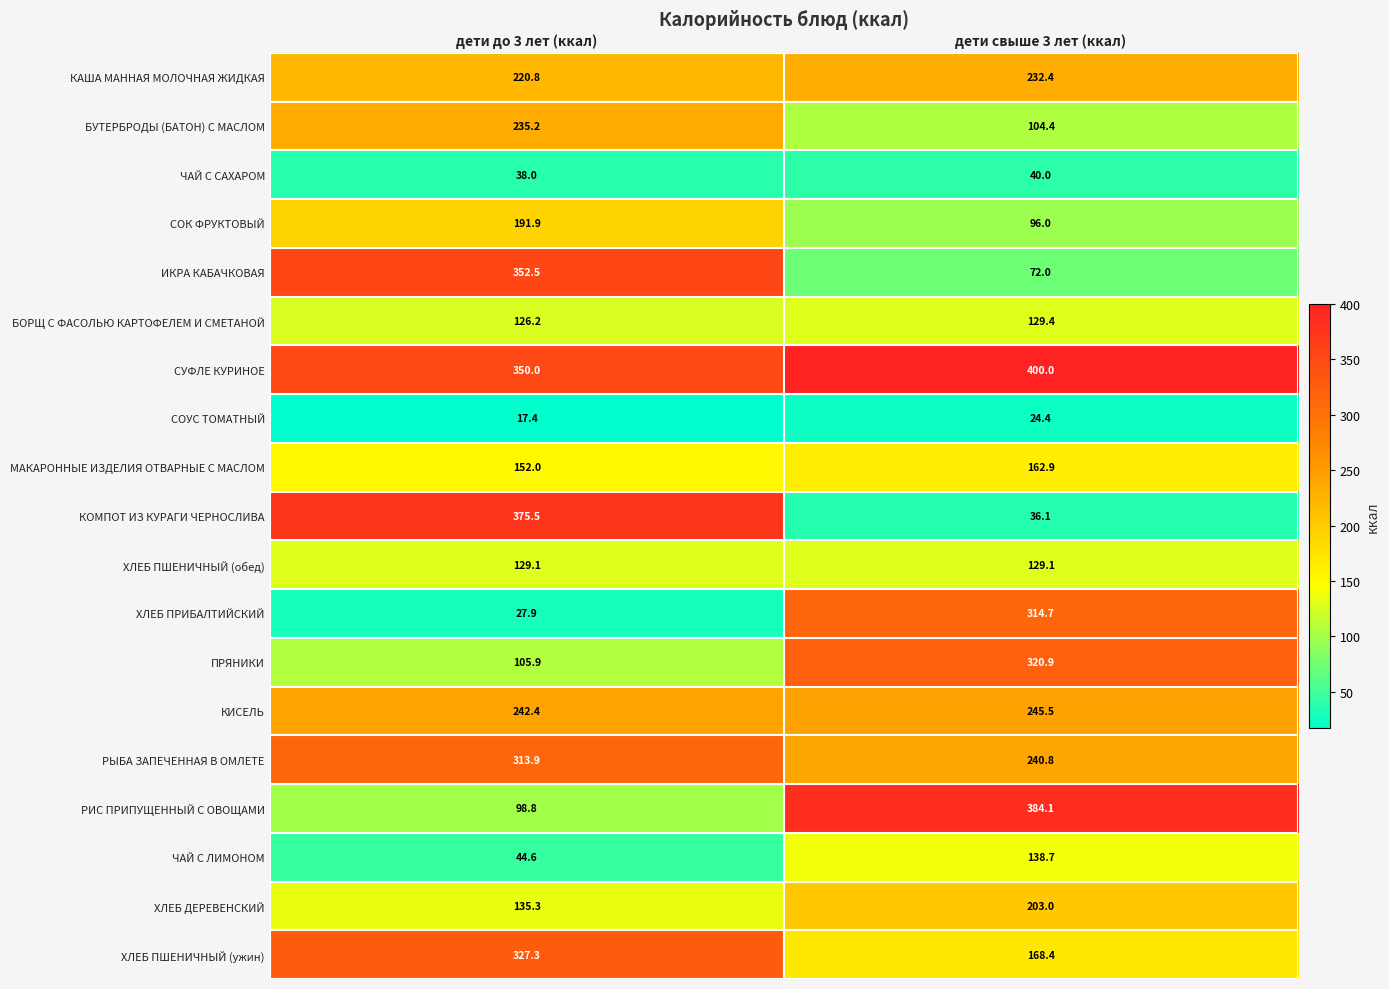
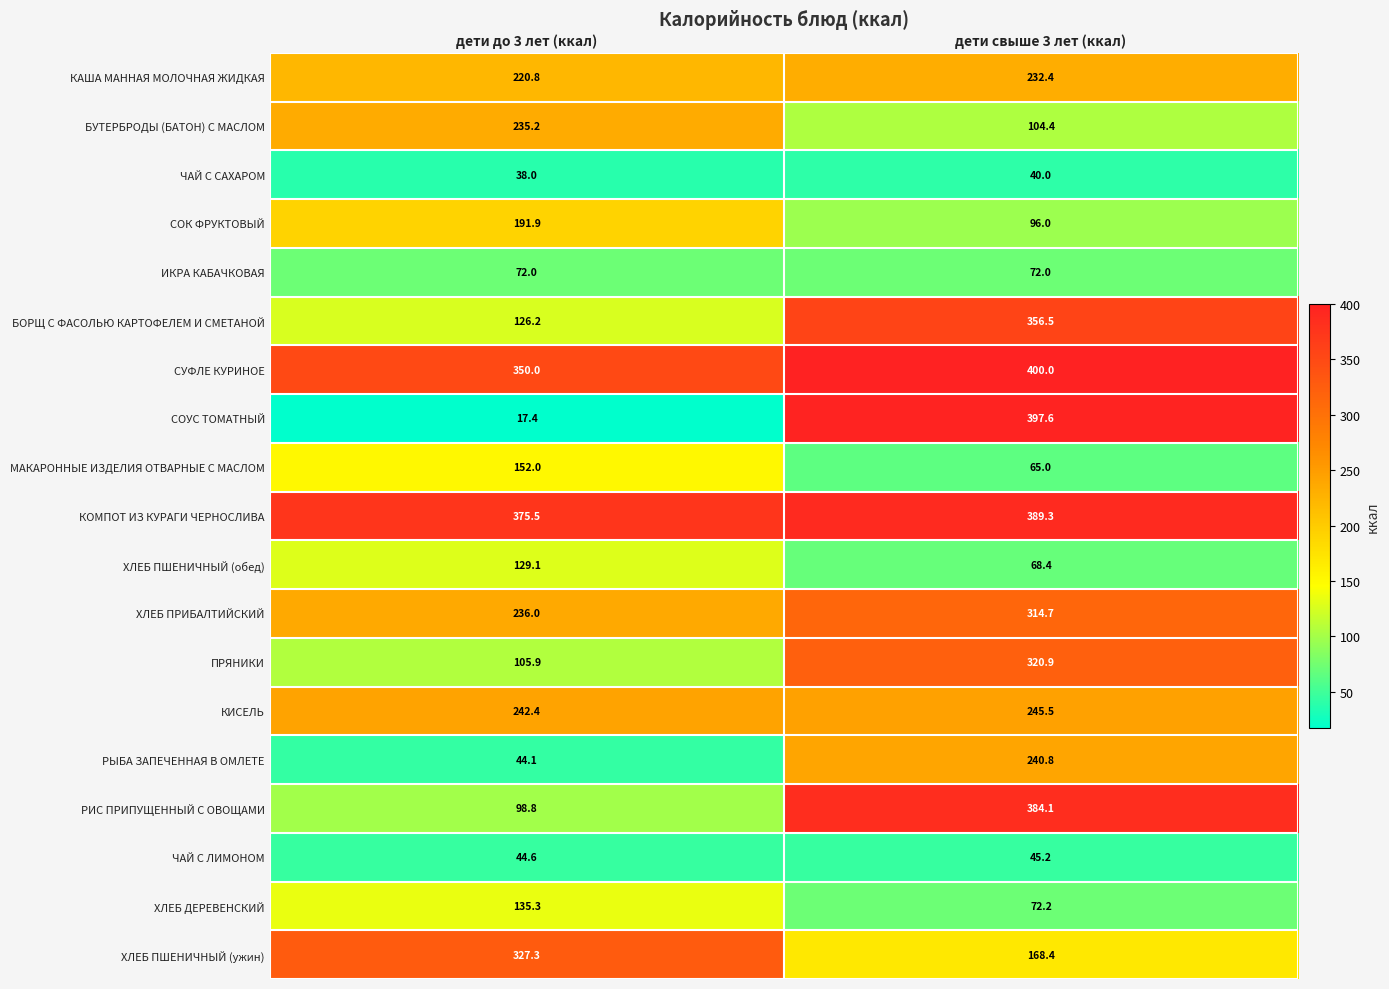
ИКРА КАБАЧКОВАЯ, дети до 3 лет (ккал): 352.5 -> 72.0
БОРЩ С ФАСОЛЬЮ КАРТОФЕЛЕМ И СМЕТАНОЙ, дети свыше 3 лет (ккал): 129.4 -> 356.5
СОУС ТОМАТНЫЙ, дети свыше 3 лет (ккал): 24.4 -> 397.6
МАКАРОННЫЕ ИЗДЕЛИЯ ОТВАРНЫЕ С МАСЛОМ, дети свыше 3 лет (ккал): 162.9 -> 65.0
КОМПОТ ИЗ КУРАГИ ЧЕРНОСЛИВА, дети свыше 3 лет (ккал): 36.1 -> 389.3
ХЛЕБ ПШЕНИЧНЫЙ (обед), дети свыше 3 лет (ккал): 129.1 -> 68.4
ХЛЕБ ПРИБАЛТИЙСКИЙ, дети до 3 лет (ккал): 27.9 -> 236.0
РЫБА ЗАПЕЧЕННАЯ В ОМЛЕТЕ, дети до 3 лет (ккал): 313.9 -> 44.1
ЧАЙ С ЛИМОНОМ, дети свыше 3 лет (ккал): 138.7 -> 45.2
ХЛЕБ ДЕРЕВЕНСКИЙ, дети свыше 3 лет (ккал): 203.0 -> 72.2
